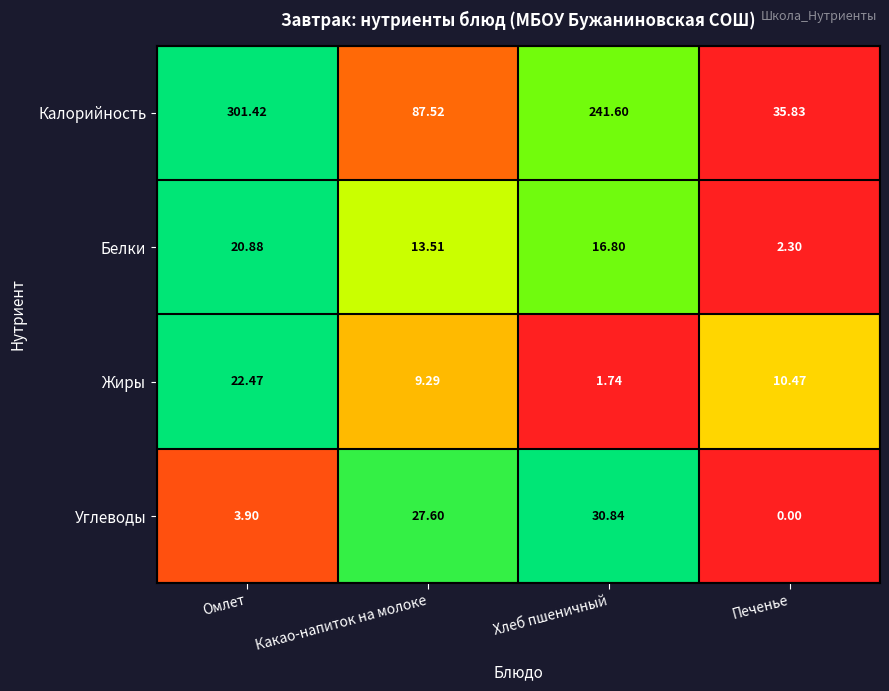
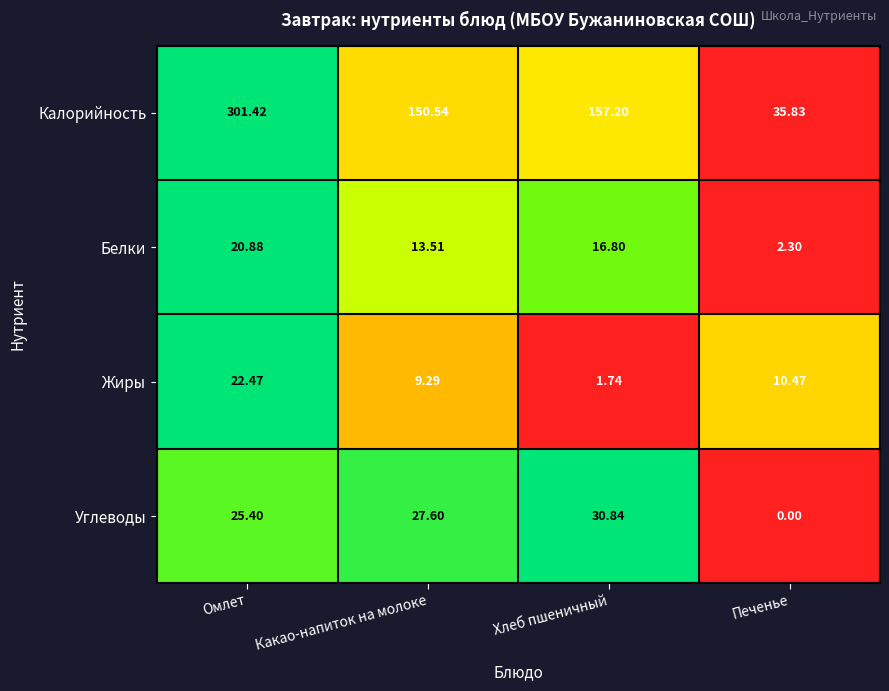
Калорийность, Какао-напиток на молоке: 87.52 -> 150.54
Калорийность, Хлеб пшеничный: 241.60 -> 157.20
Углеводы, Омлет: 3.90 -> 25.40
